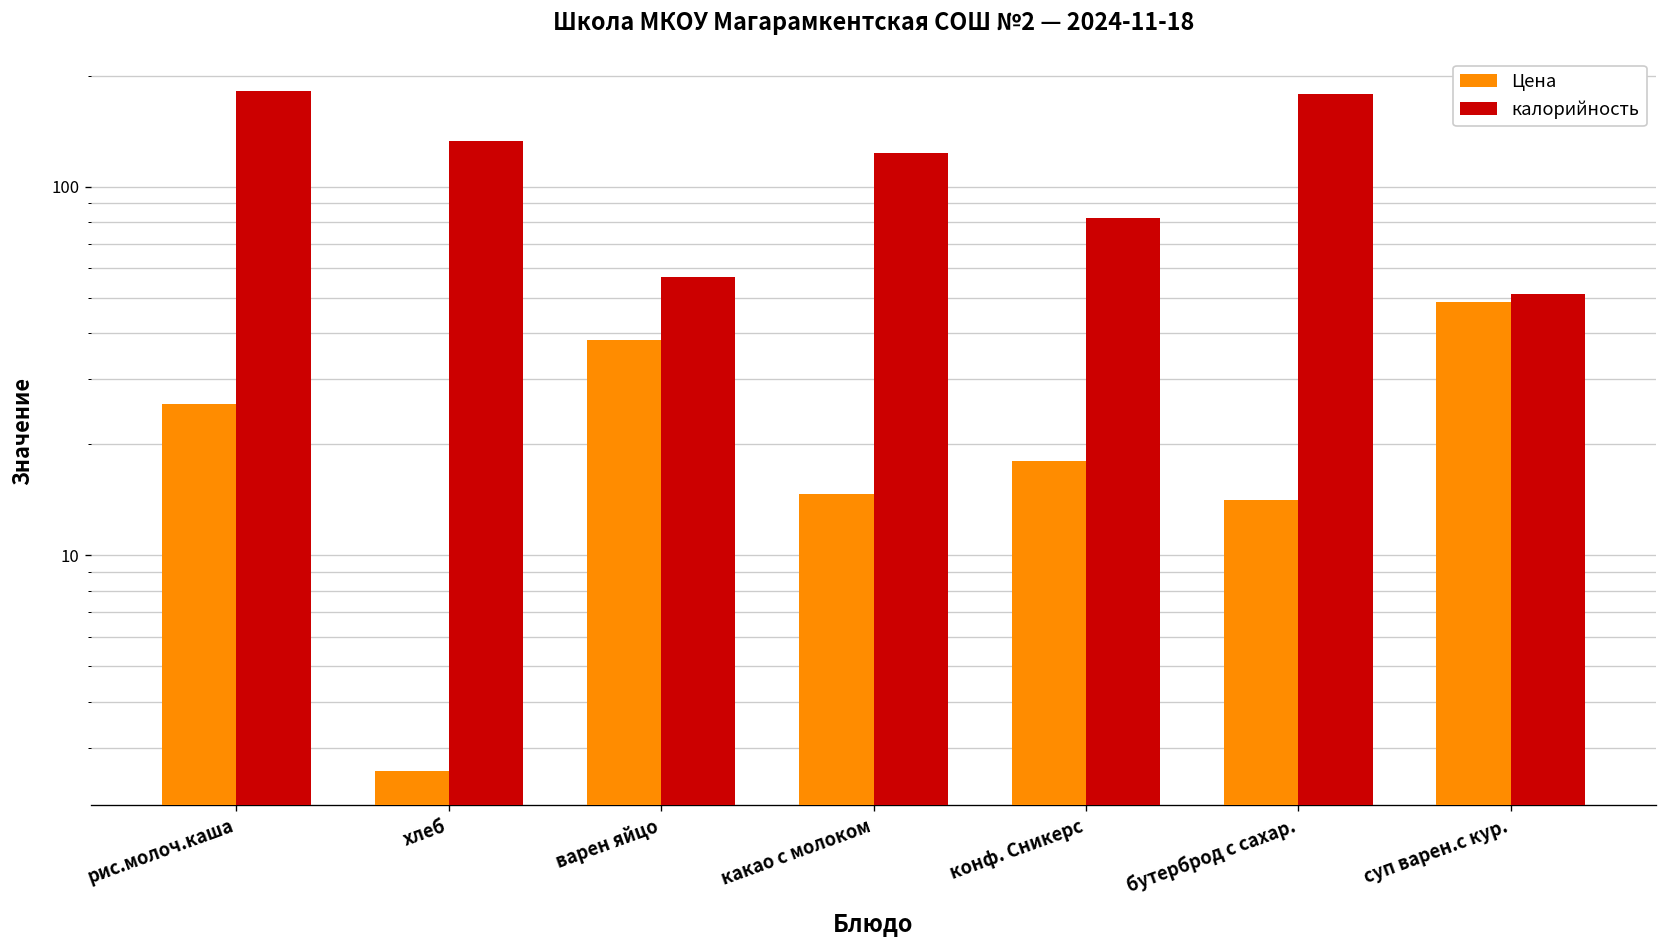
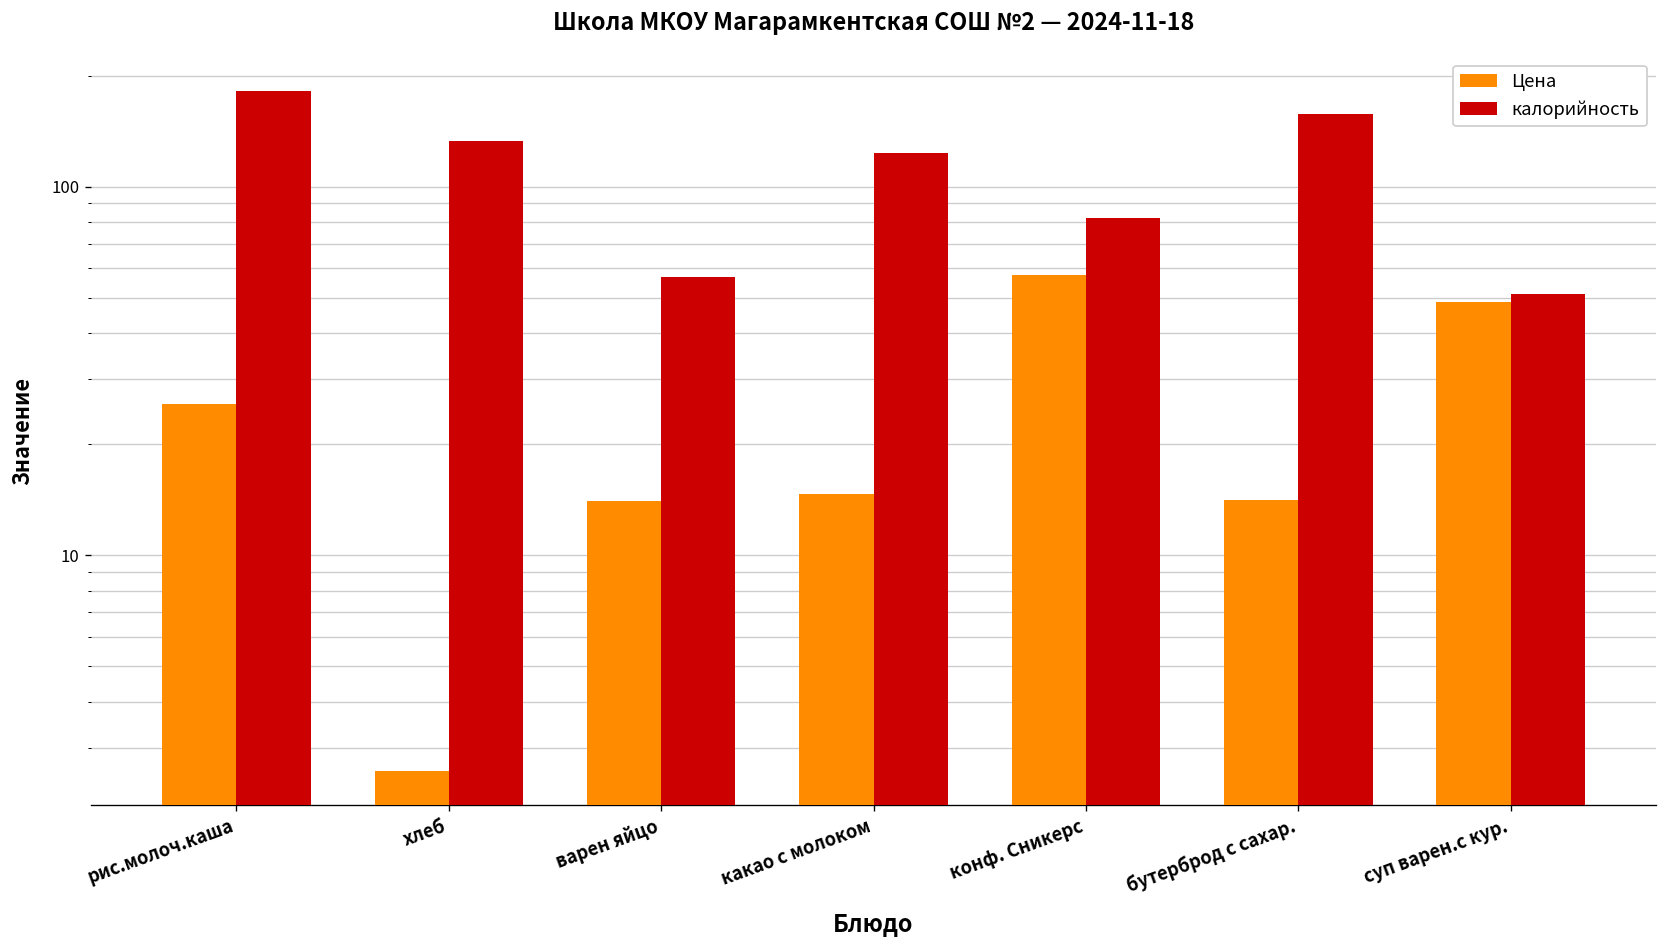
Цена, варен яйцо: 38 -> 14
Цена, конф. Сникерс: 18 -> 58
калорийность, бутерброд с сахар.: 180 -> 160
